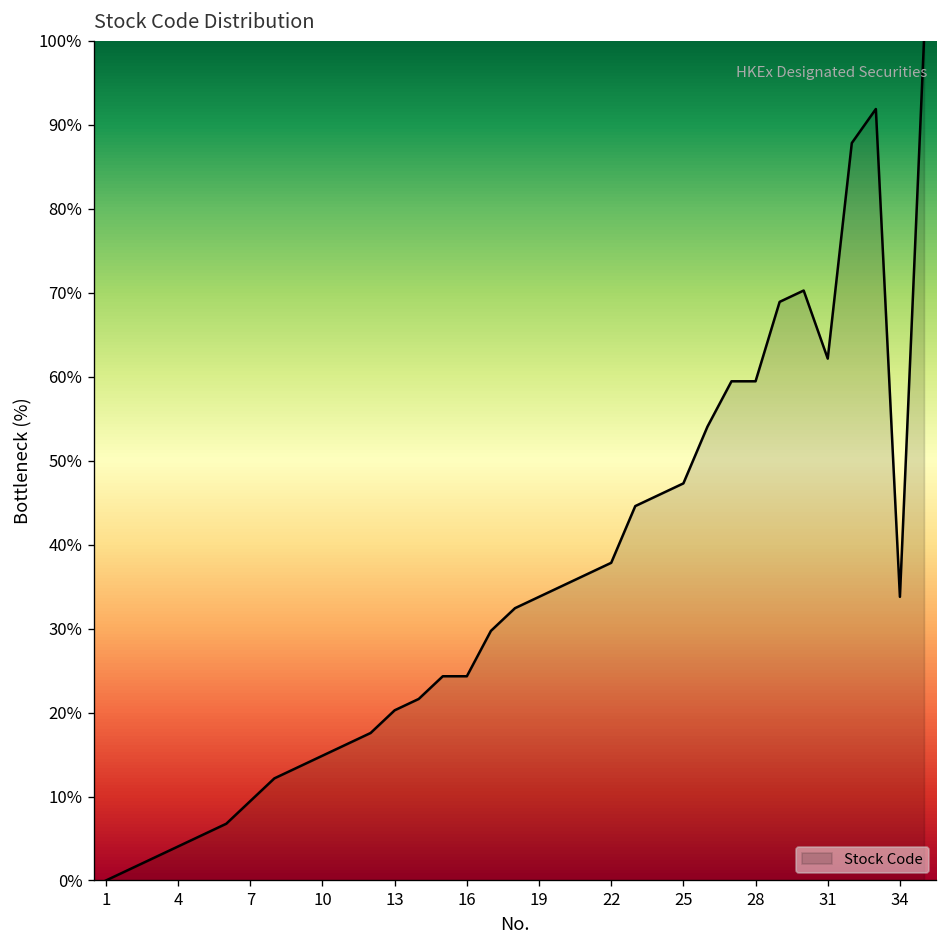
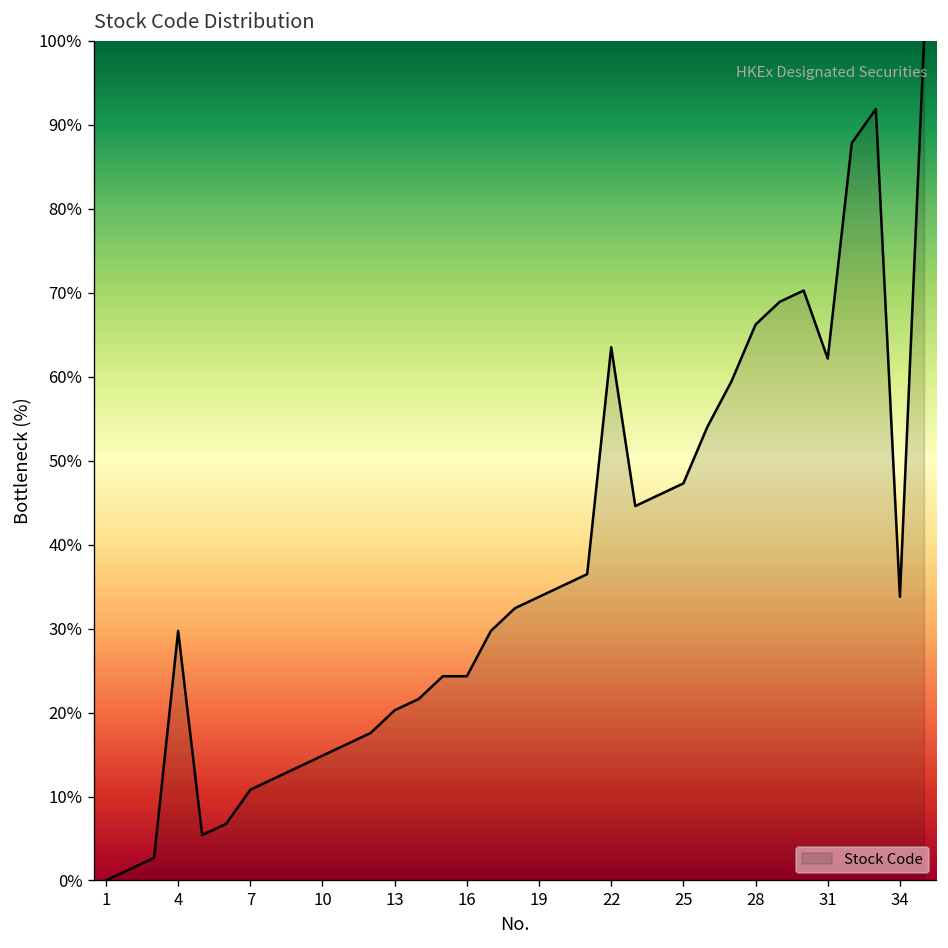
4: 4% -> 30%
7: 9% -> 11%
22: 38% -> 64%
28: 59% -> 66%
